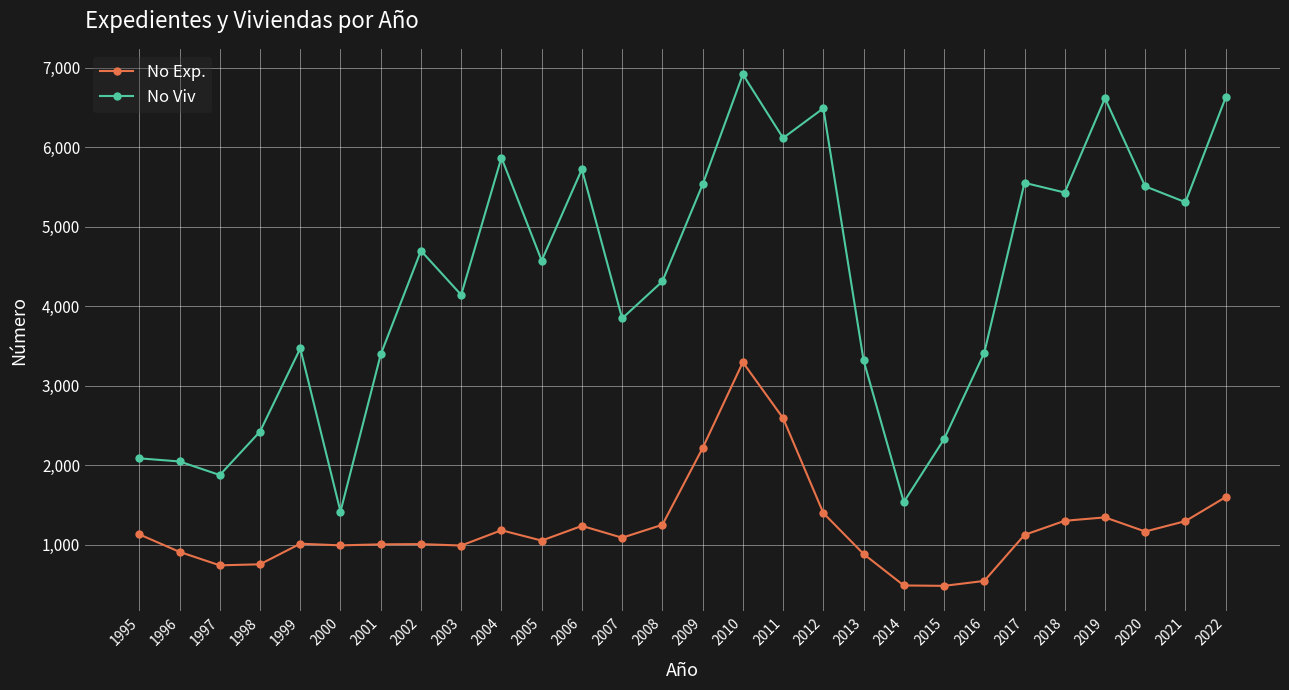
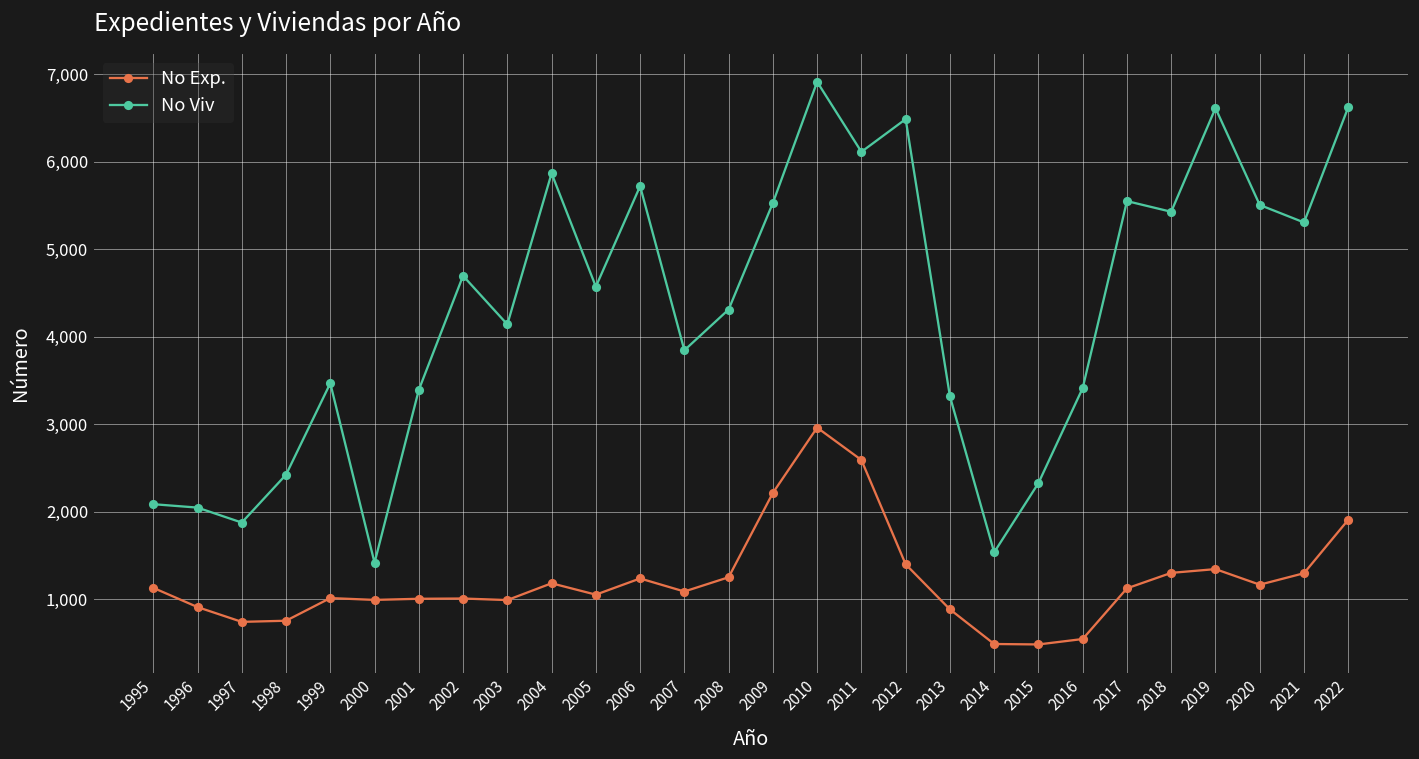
No Exp., 2010: 3,300 -> 3,000
No Exp., 2022: 1,600 -> 1,900
